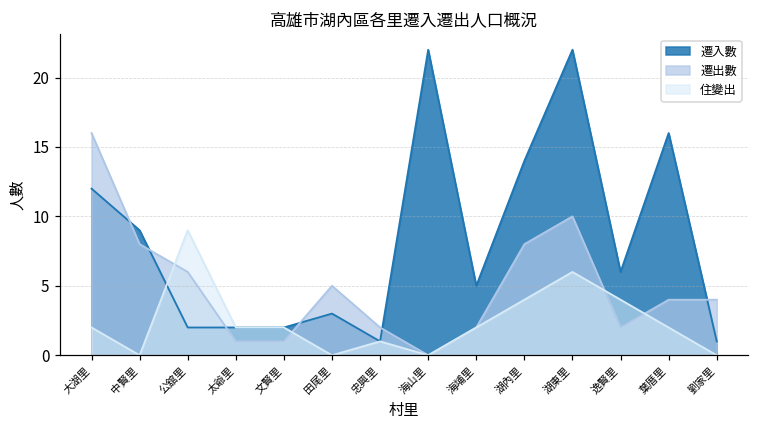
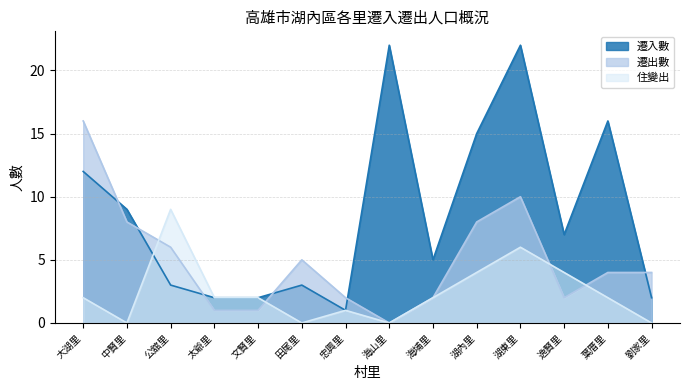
遷入數, 公舘里: 2 -> 3
遷入數, 湖內里: 14 -> 15
遷入數, 逸賢里: 6 -> 7
遷入數, 劉家里: 1 -> 2
